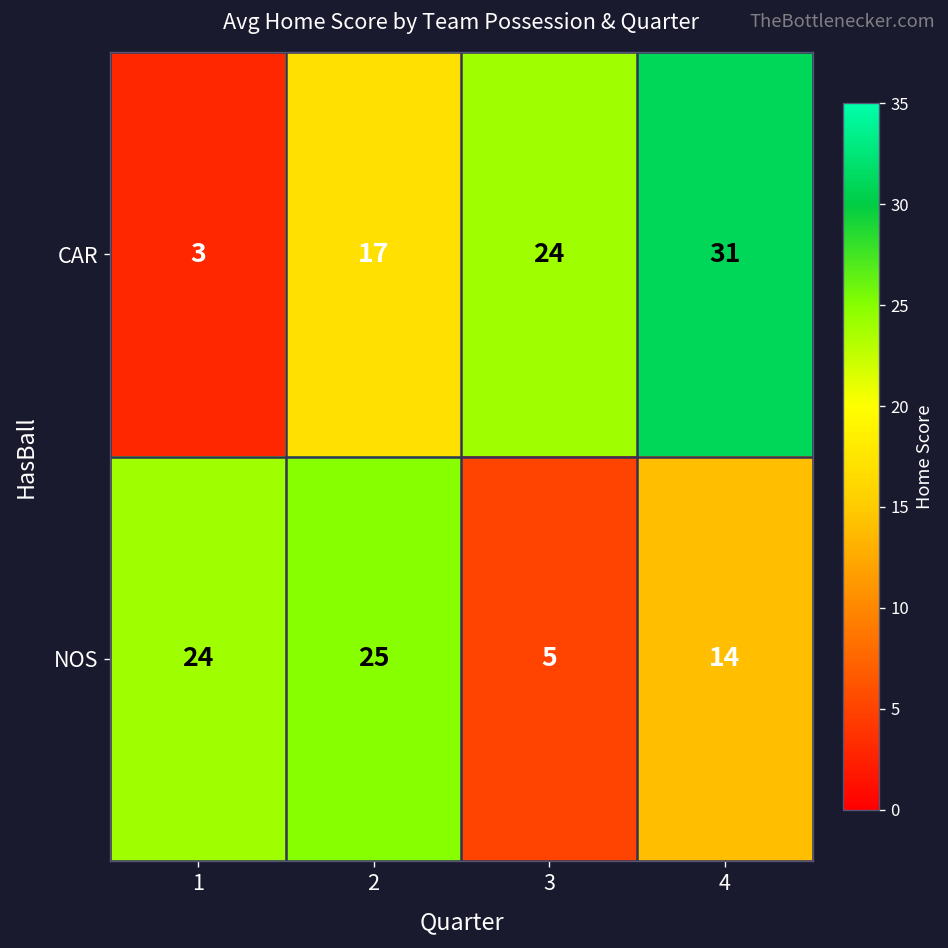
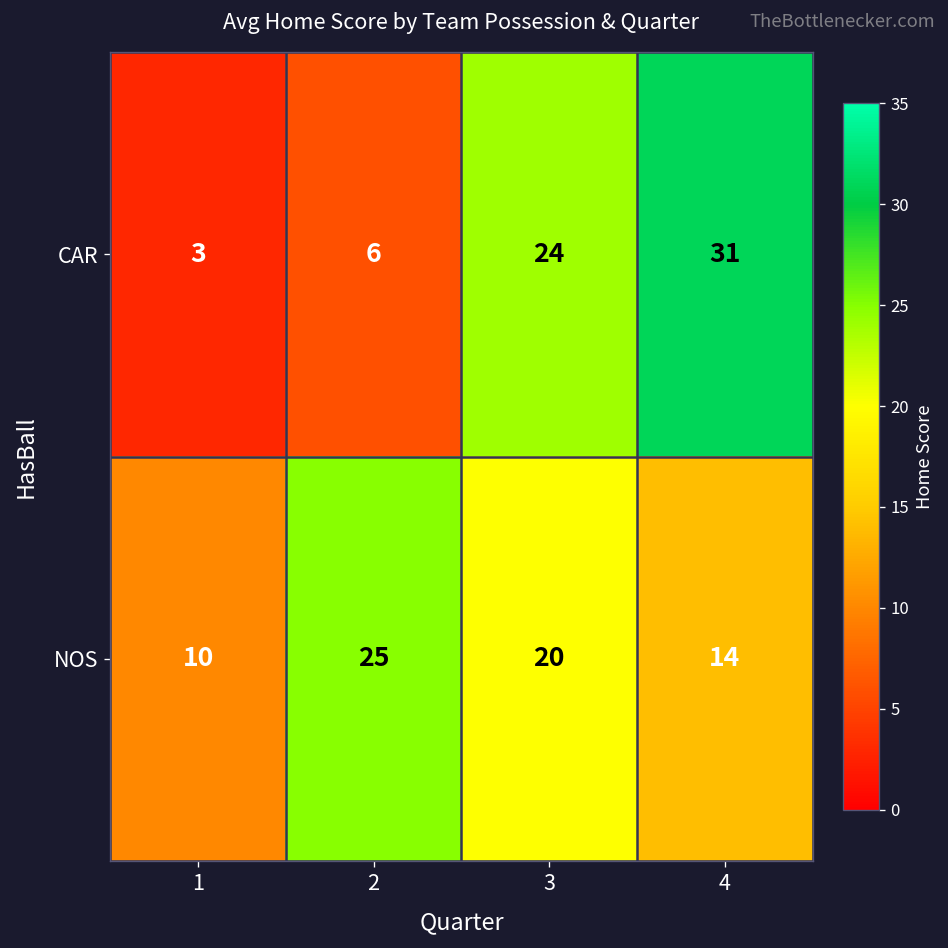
CAR, 2: 17 -> 6
NOS, 1: 24 -> 10
NOS, 3: 5 -> 20
